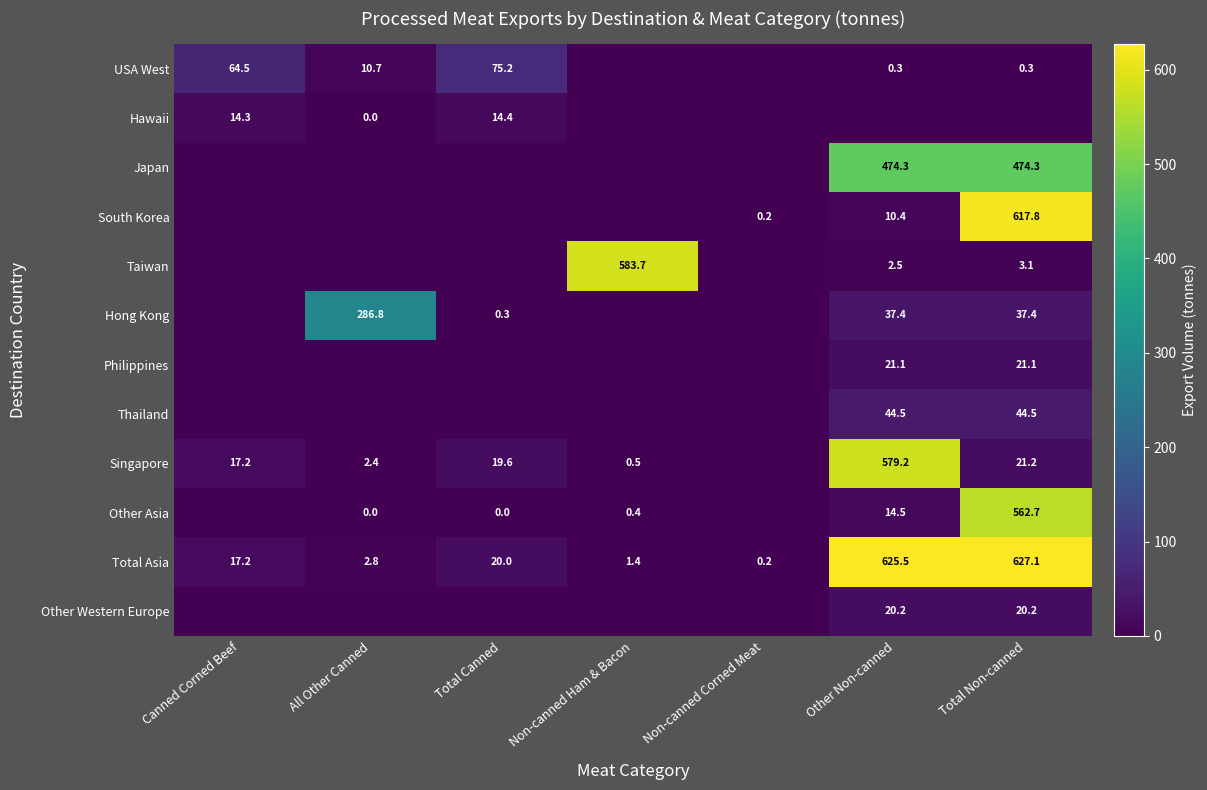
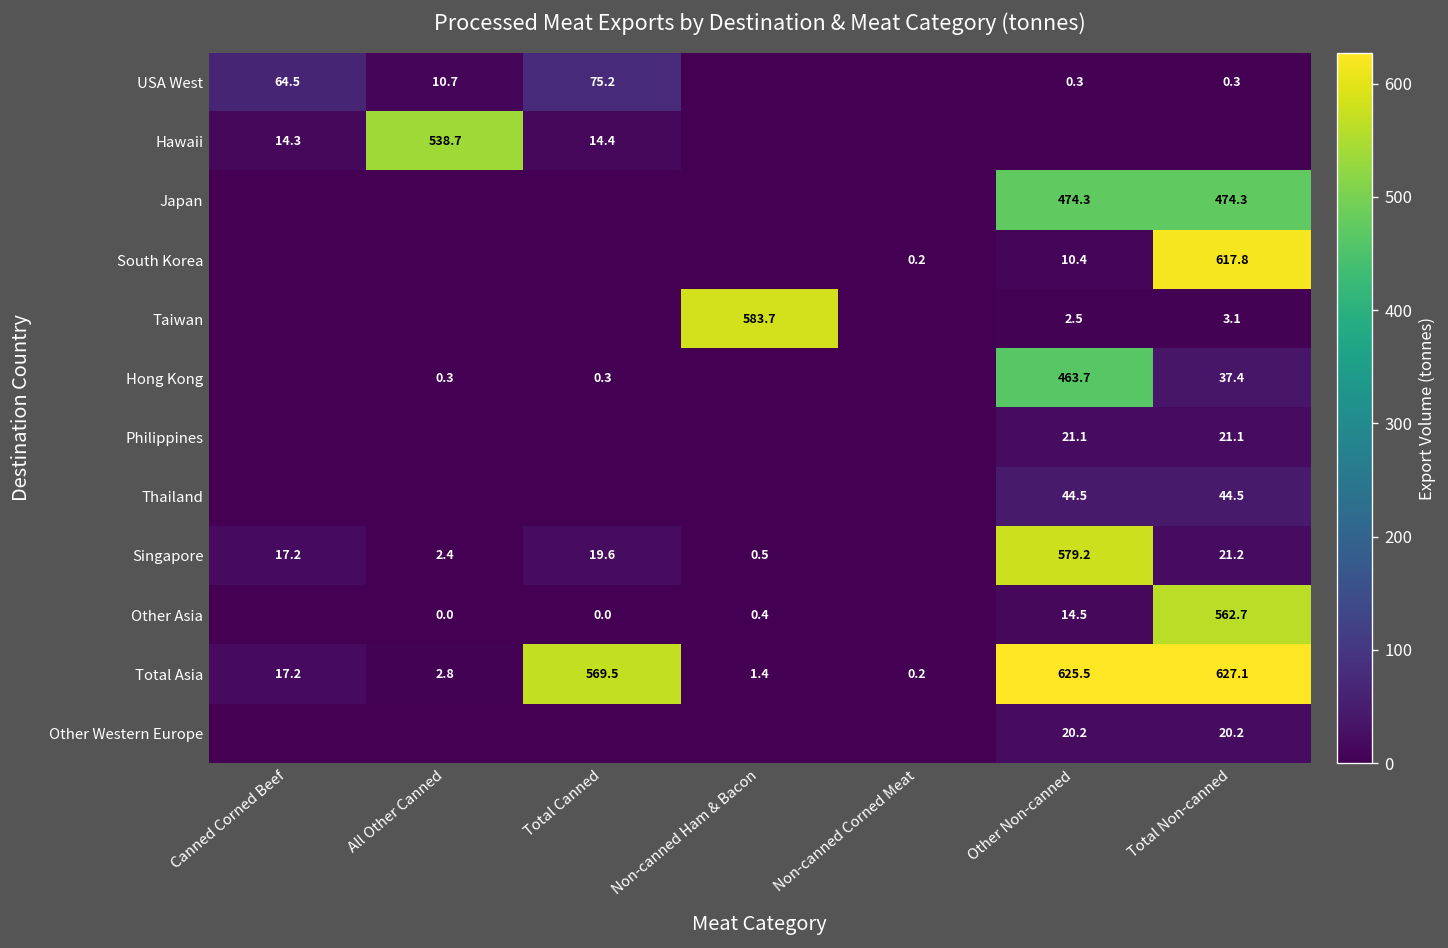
Hawaii, All Other Canned: 0.0 -> 538.7
Hong Kong, All Other Canned: 286.8 -> 0.3
Hong Kong, Other Non-canned: 37.4 -> 463.7
Total Asia, Total Canned: 20.0 -> 569.5
